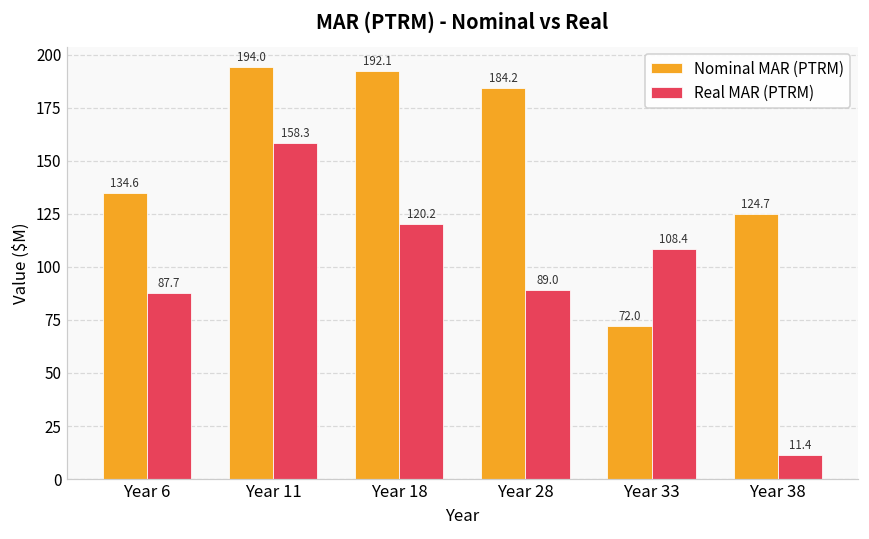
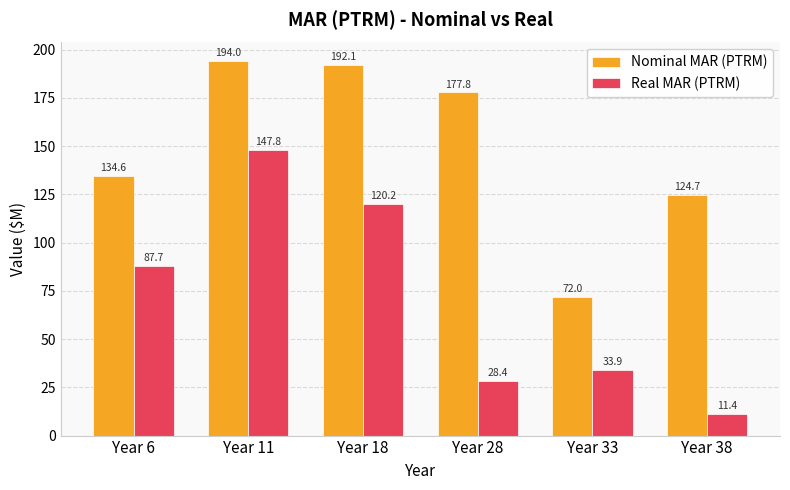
Real MAR (PTRM), Year 11: 158.3 -> 147.8
Nominal MAR (PTRM), Year 28: 184.2 -> 177.8
Real MAR (PTRM), Year 28: 89.0 -> 28.4
Real MAR (PTRM), Year 33: 108.4 -> 33.9
